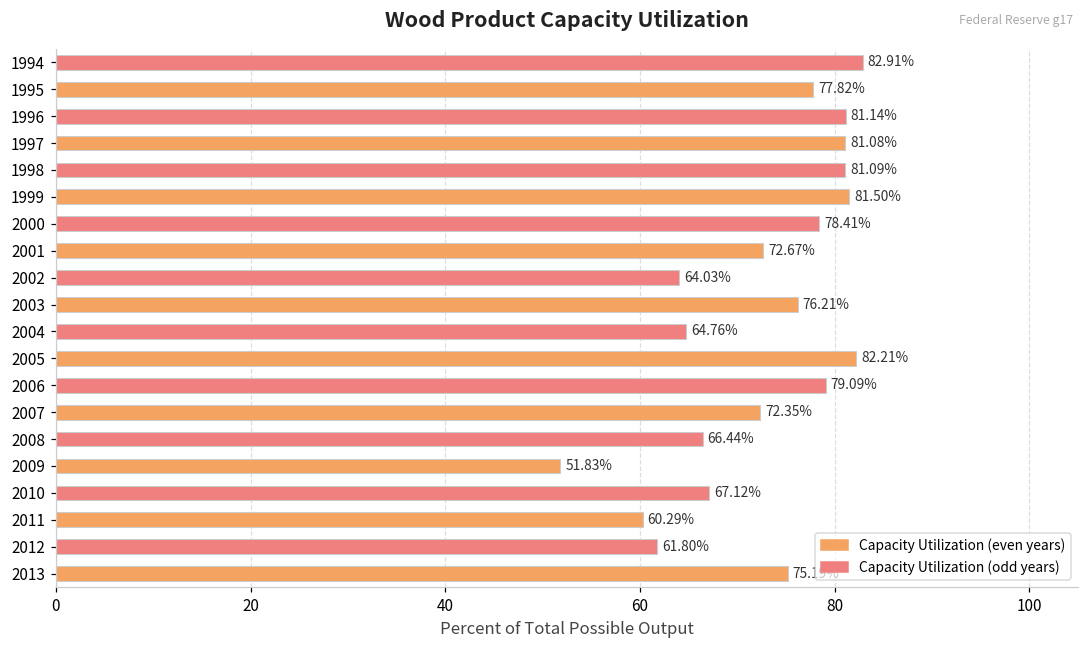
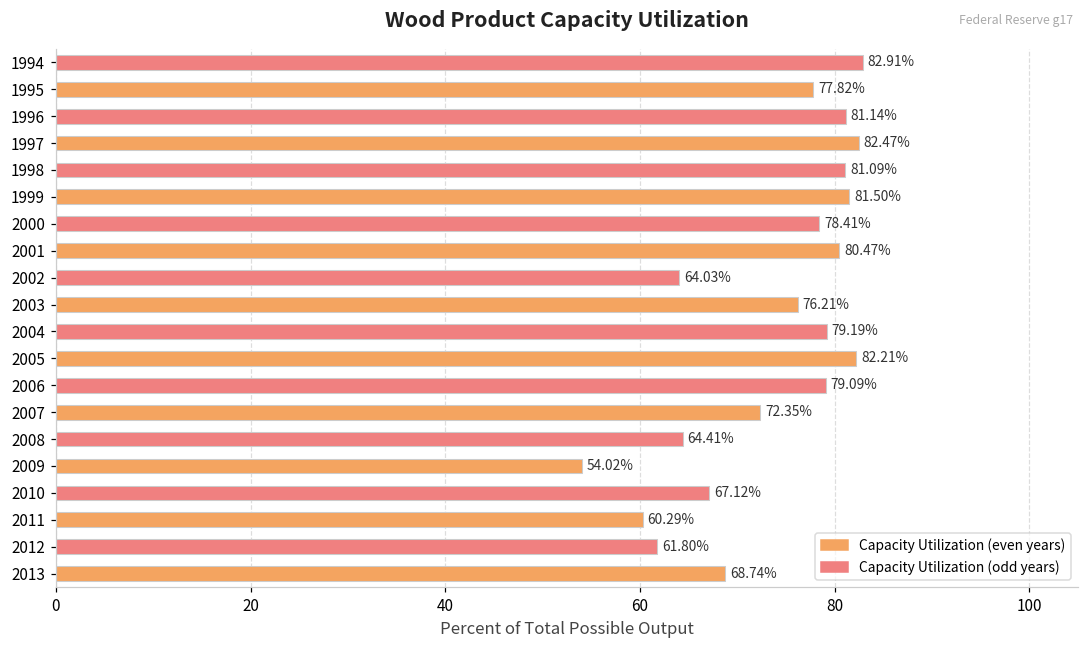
1997: 81.08% -> 82.47%
2001: 72.67% -> 80.47%
2004: 64.76% -> 79.19%
2008: 66.44% -> 64.41%
2009: 51.83% -> 54.02%
2013: 75 -> 69
